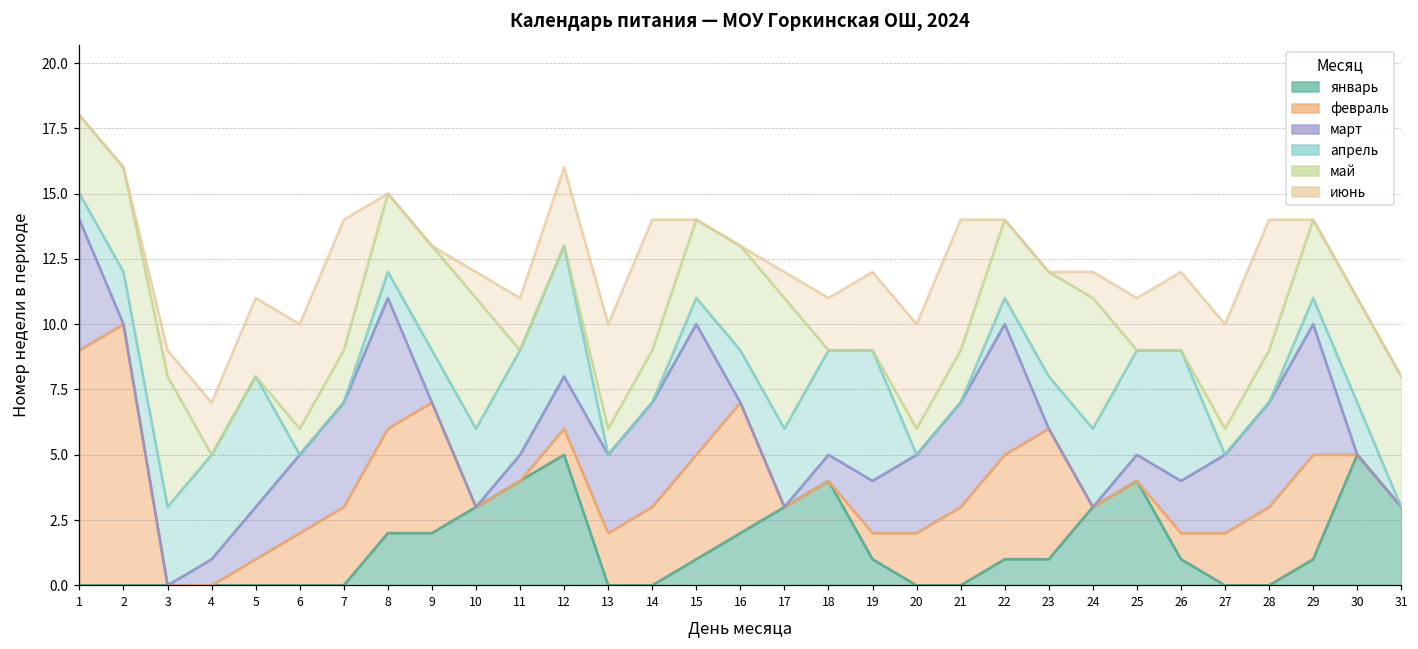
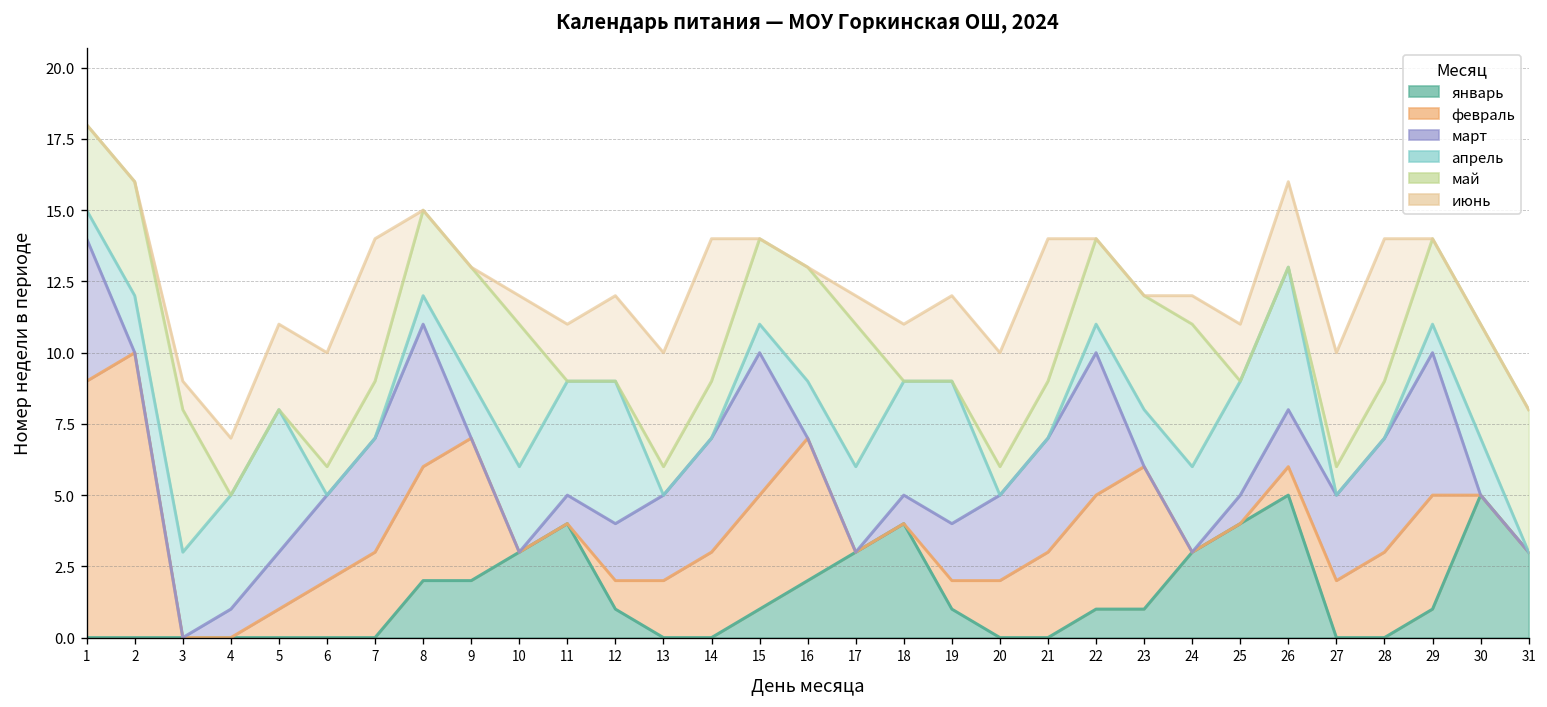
январь, 12: 5 -> 1
январь, 26: 1 -> 5
